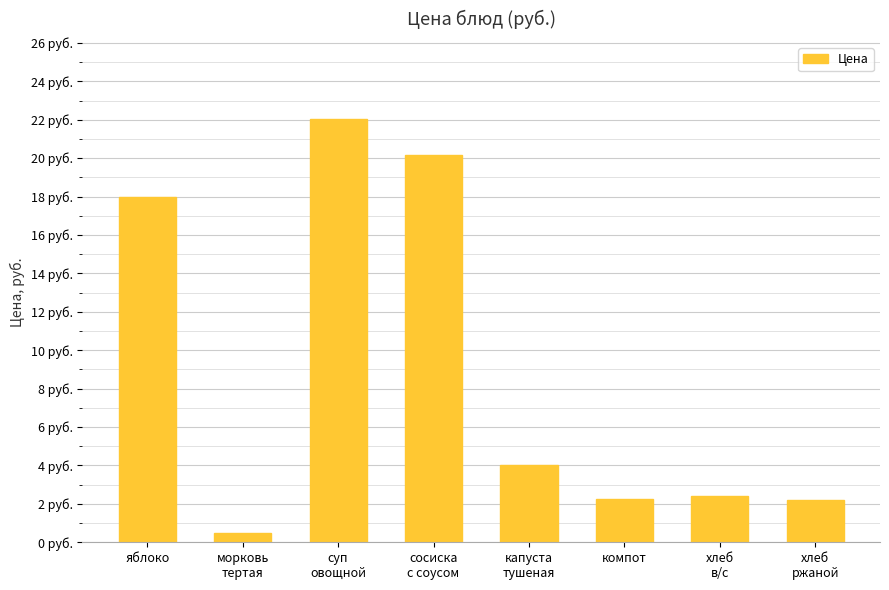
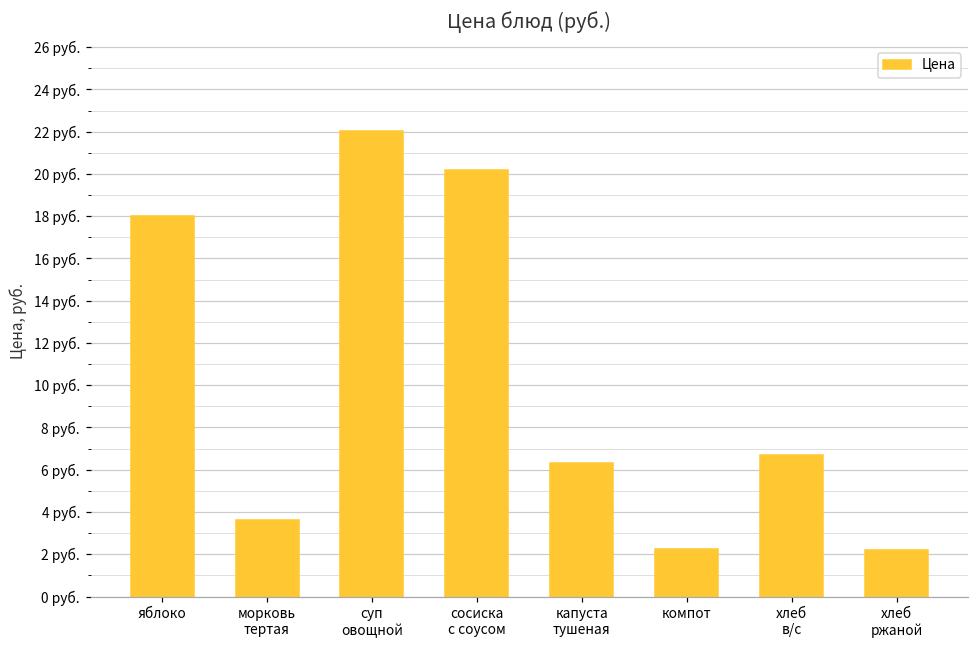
морковь тертая: 0.5 руб. -> 3.6 руб.
капуста тушеная: 4.0 руб. -> 6.3 руб.
хлеб в/с: 2.4 руб. -> 6.7 руб.
